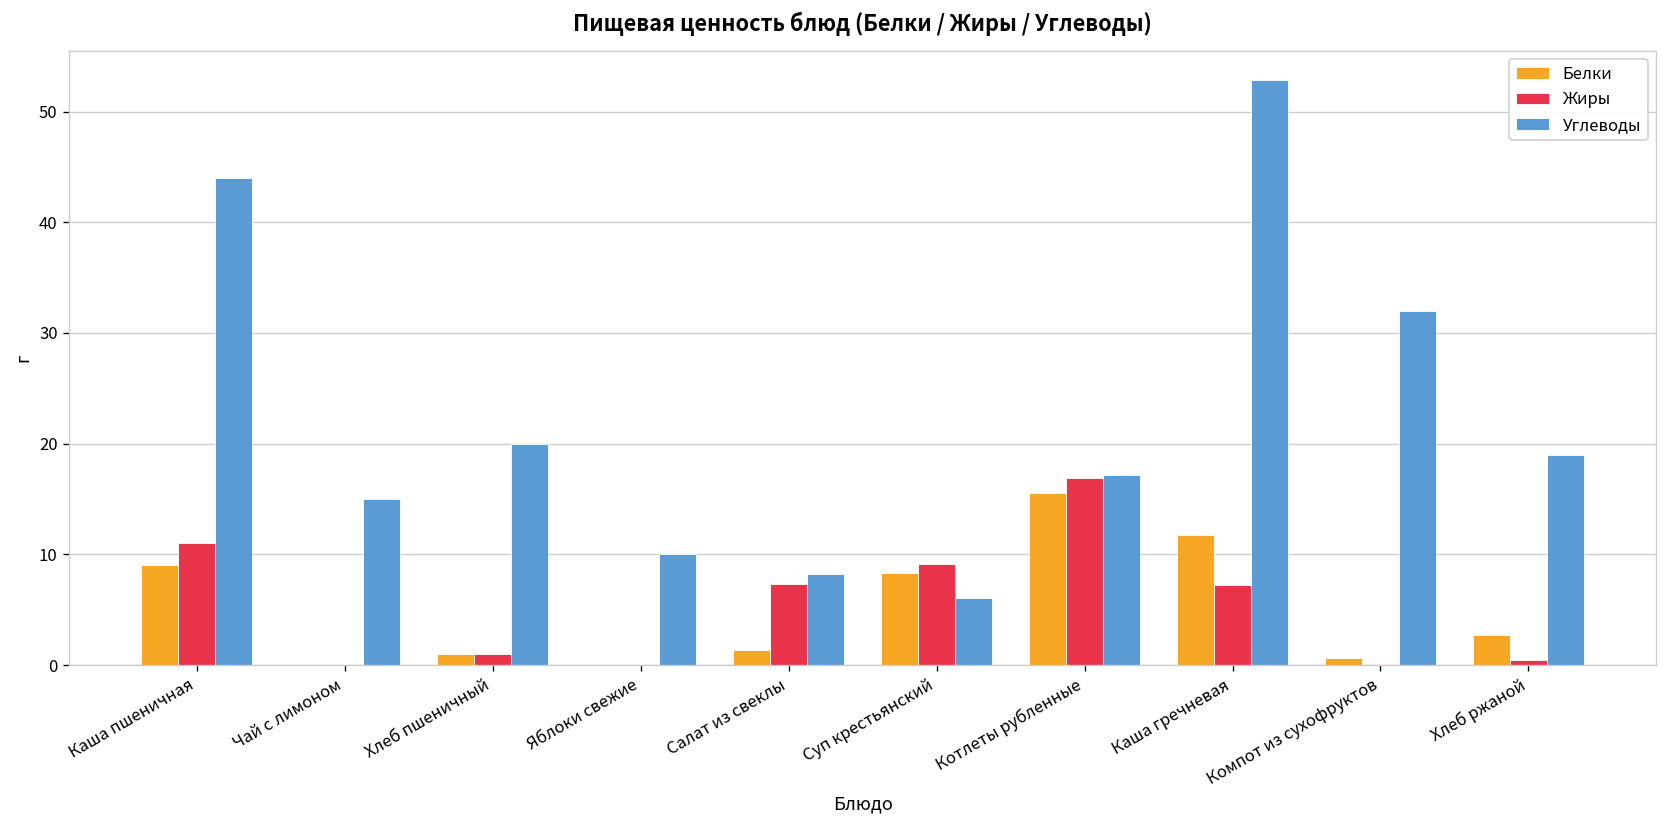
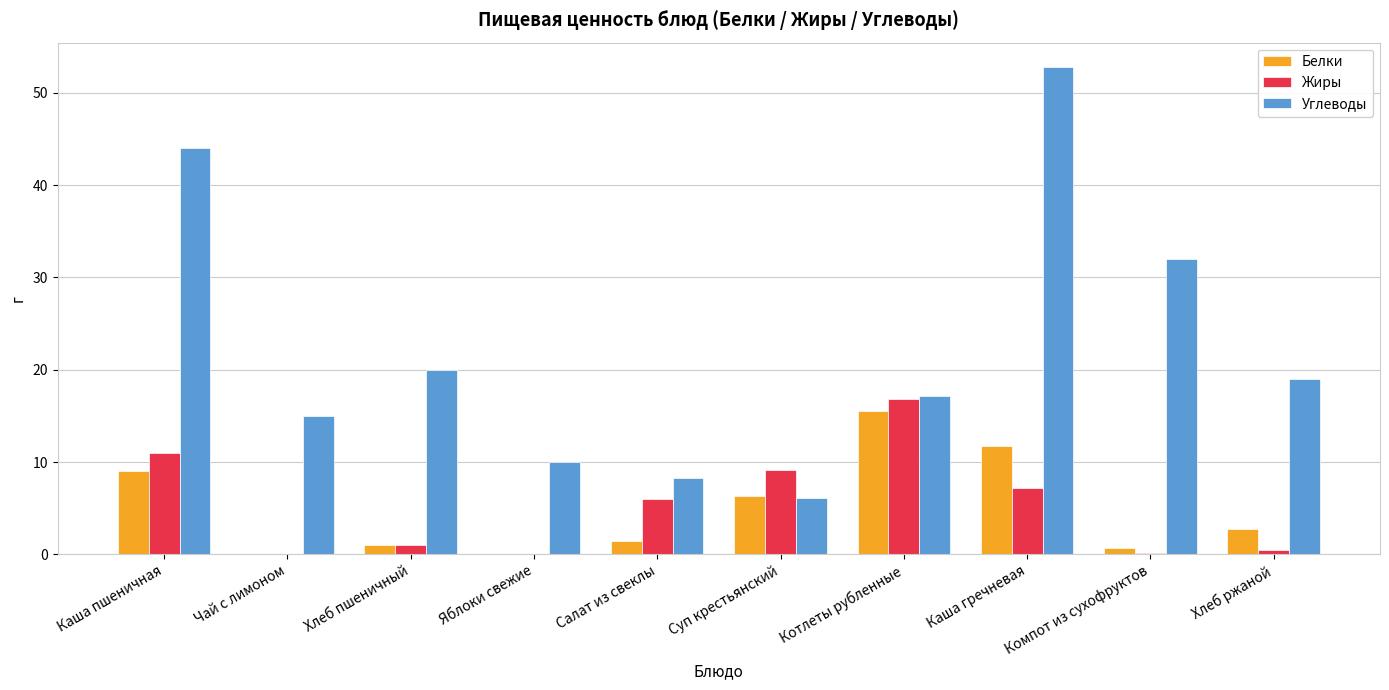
Жиры, Салат из свеклы: 7 -> 6
Белки, Суп крестьянский: 8 -> 6
